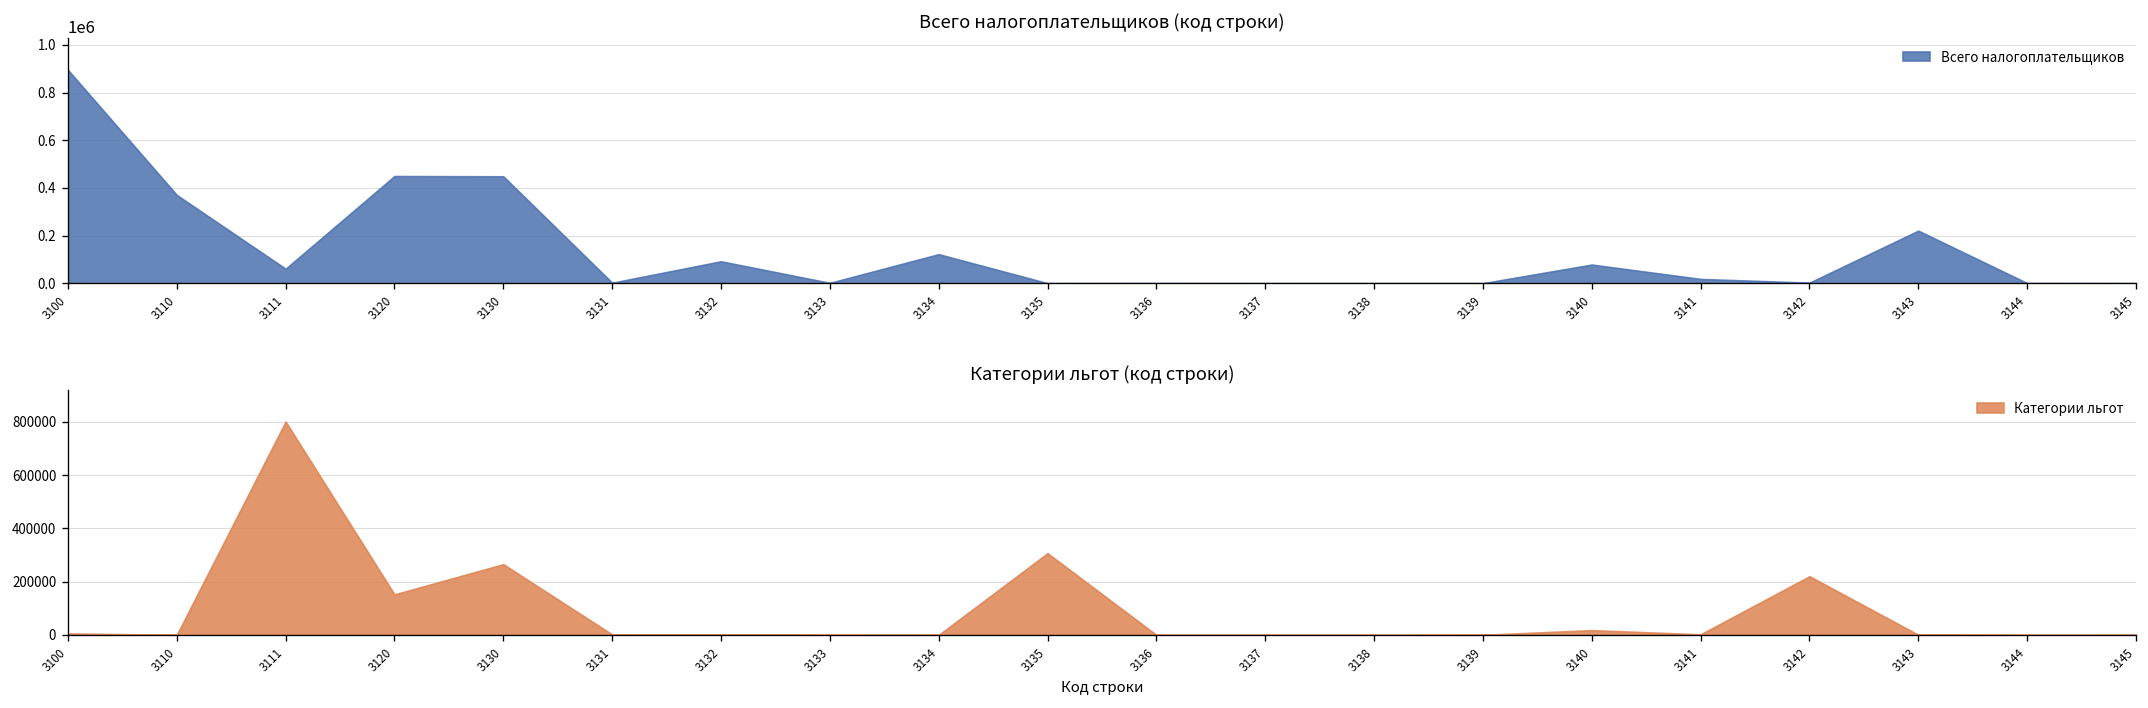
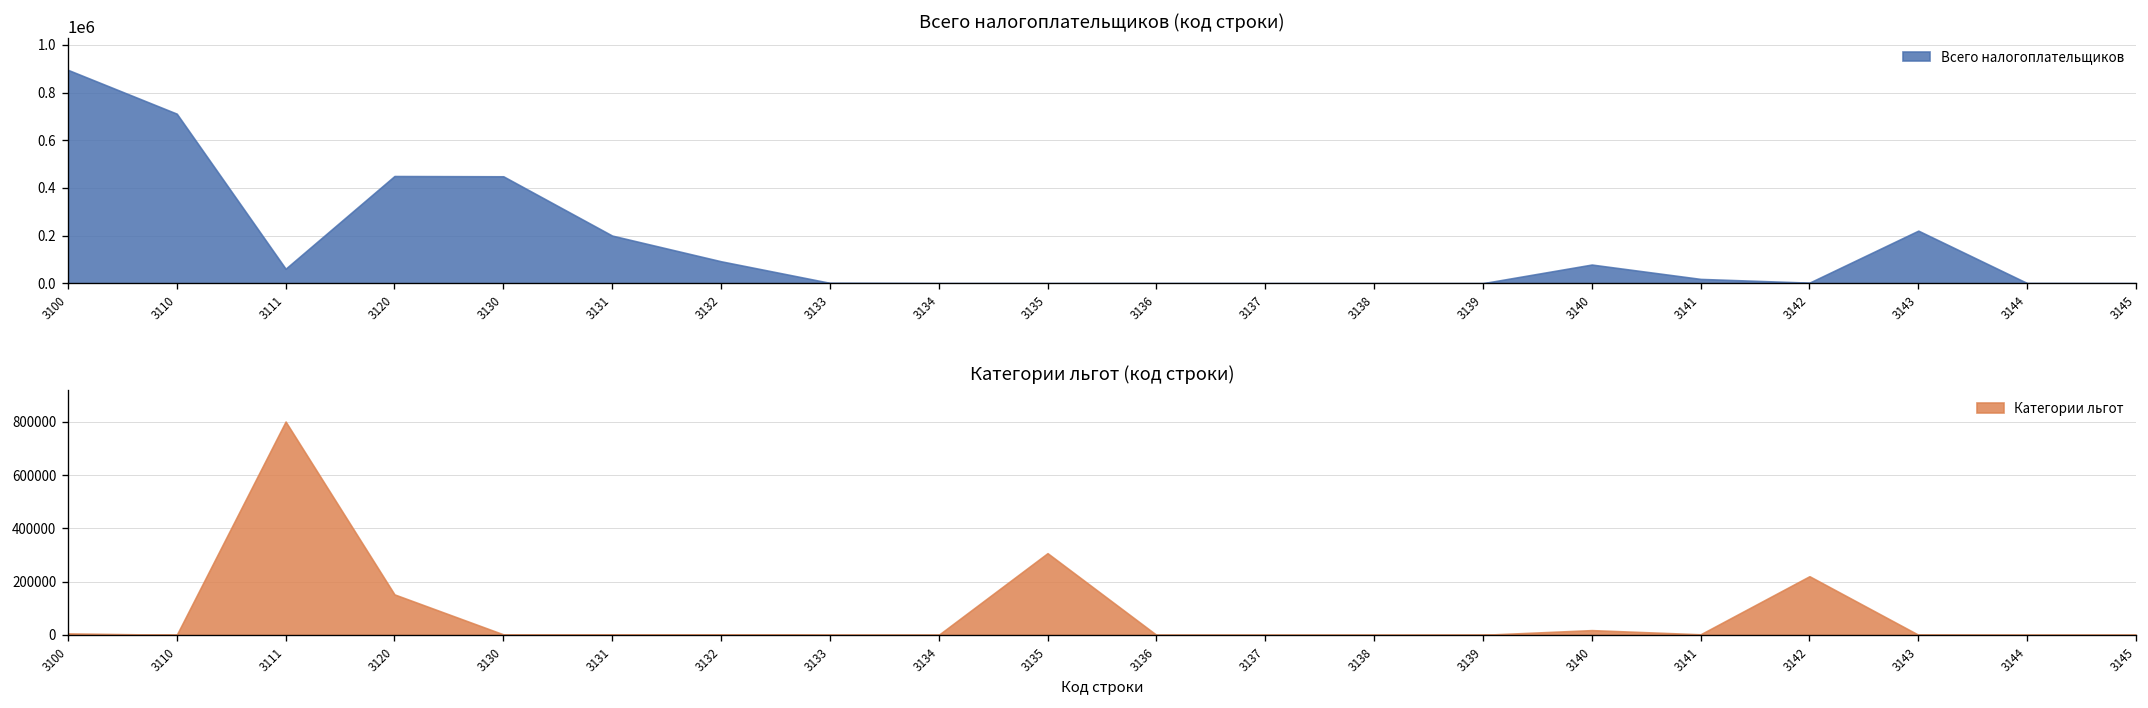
Всего налогоплательщиков (код строки), 3110: 370000 -> 710000
Всего налогоплательщиков (код строки), 3131: 0 -> 200000
Всего налогоплательщиков (код строки), 3134: 120000 -> 0
Категории льгот (код строки), 3130: 270000 -> 0
